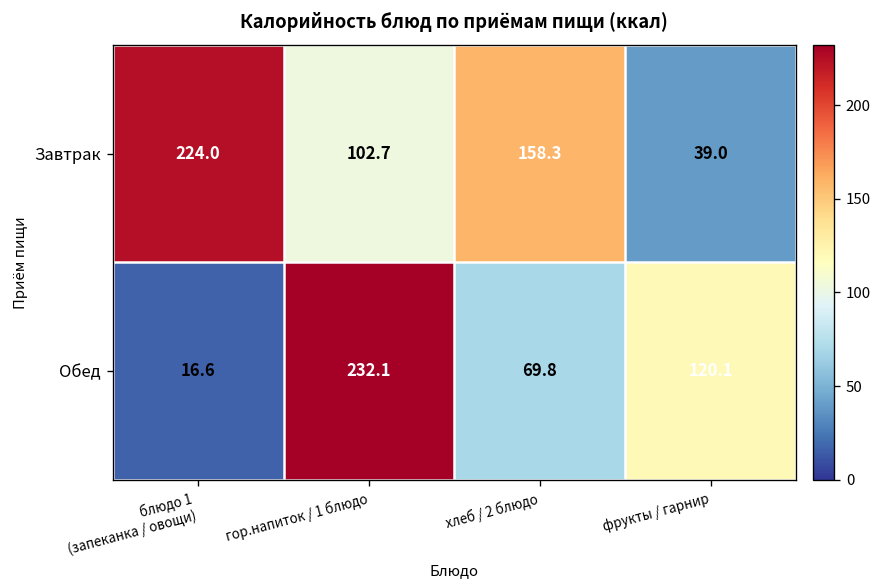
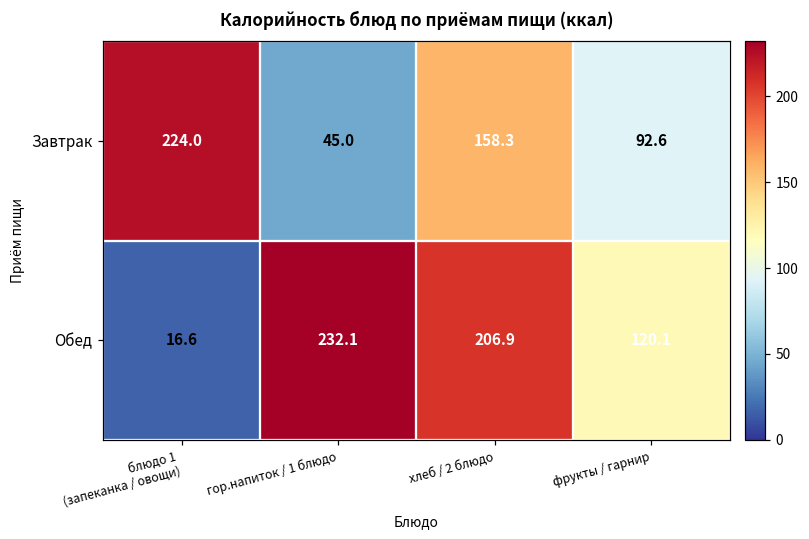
Завтрак, гор.напиток / 1 блюдо: 102.7 -> 45.0
Завтрак, фрукты / гарнир: 39.0 -> 92.6
Обед, хлеб / 2 блюдо: 69.8 -> 206.9
